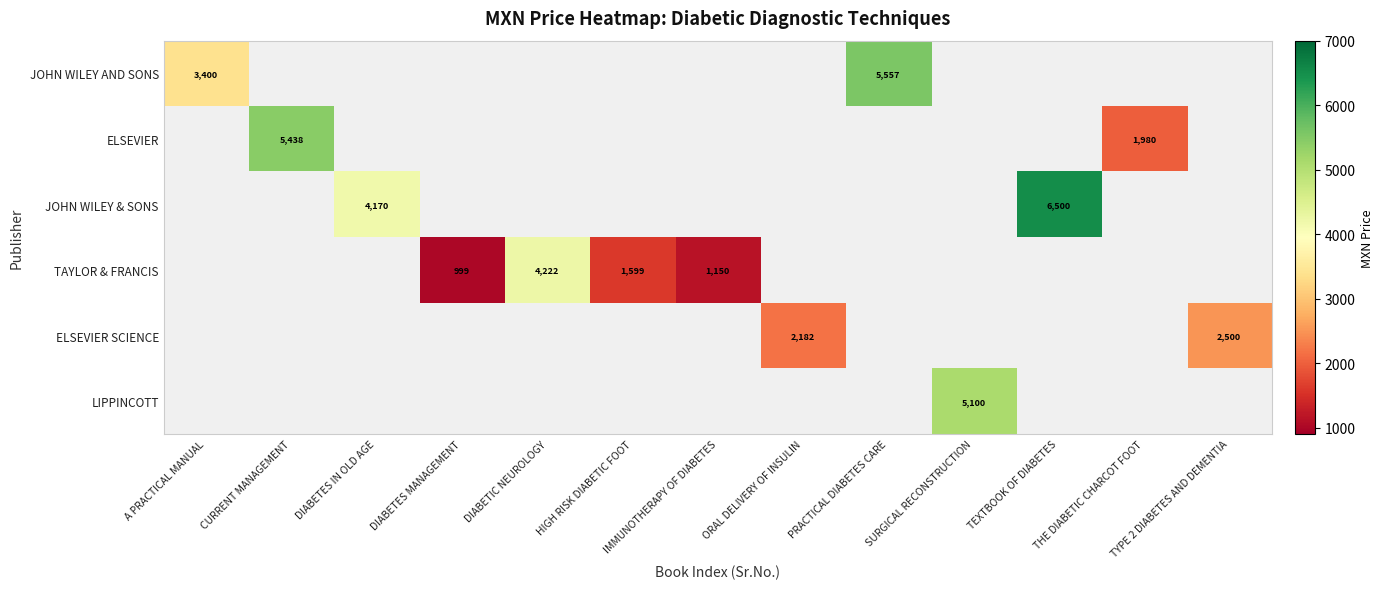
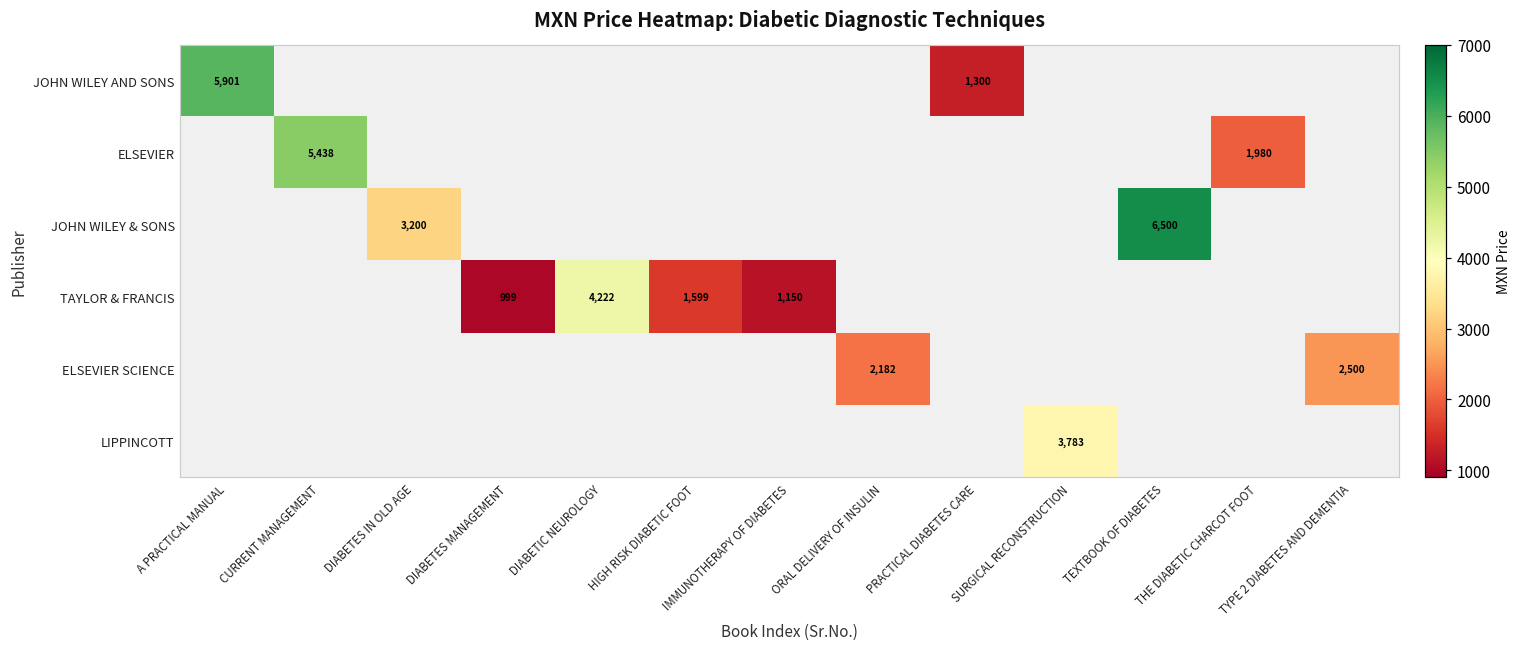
JOHN WILEY AND SONS, A PRACTICAL MANUAL: 3,400 -> 5,901
JOHN WILEY AND SONS, PRACTICAL DIABETES CARE: 5,557 -> 1,300
JOHN WILEY & SONS, DIABETES IN OLD AGE: 4,170 -> 3,200
LIPPINCOTT, SURGICAL RECONSTRUCTION: 5,100 -> 3,783
